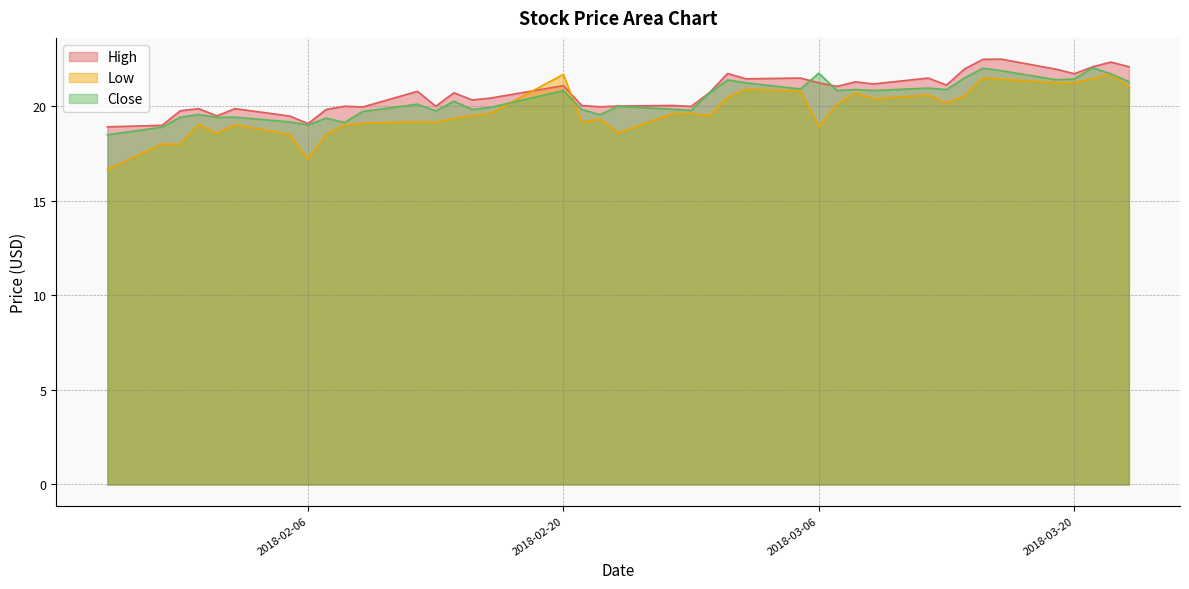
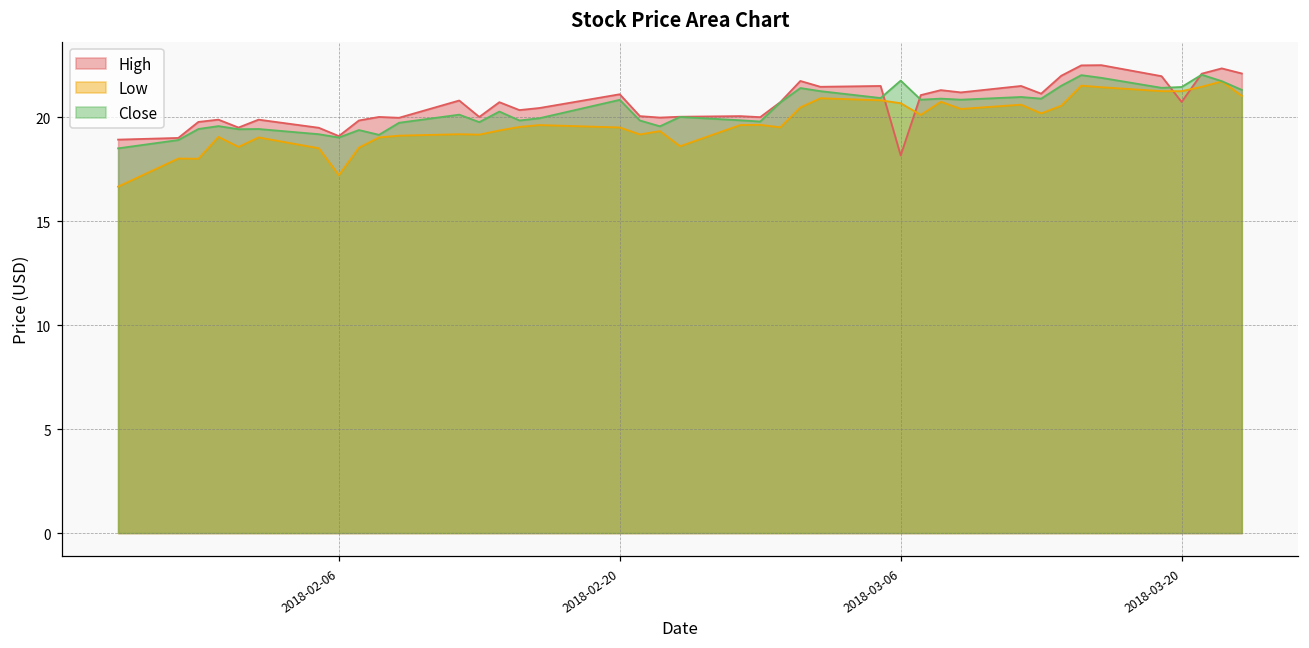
Low, 2018-02-20: 21.7 -> 19.5
High, 2018-03-06: 21.3 -> 18.2
Low, 2018-03-06: 18.9 -> 20.7
High, 2018-03-20: 21.7 -> 20.7
